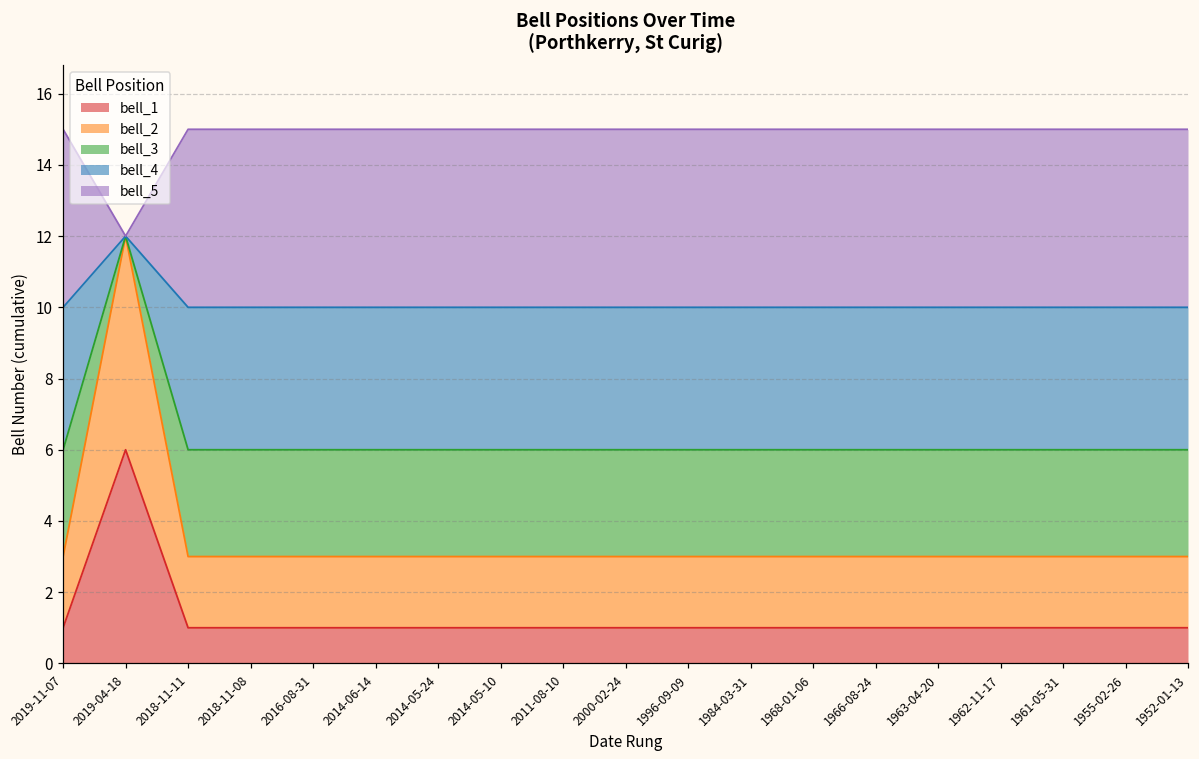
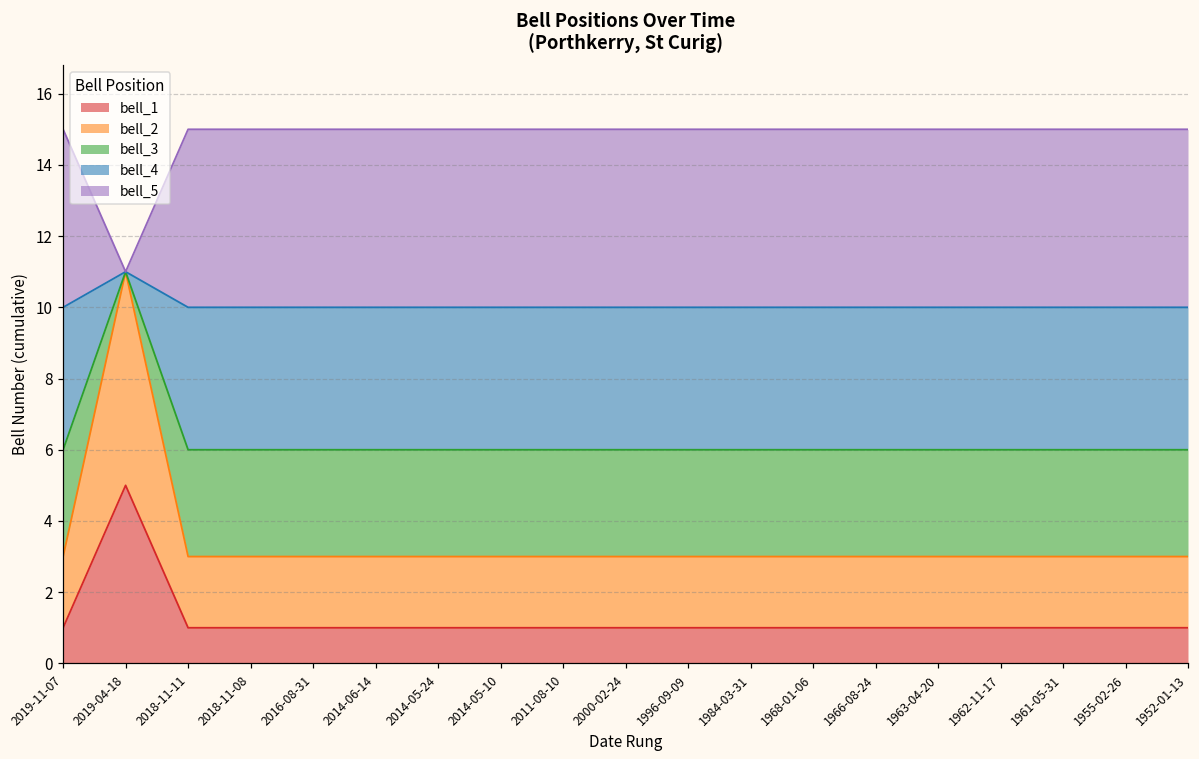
bell_1, 2019-04-18: 6 -> 5
